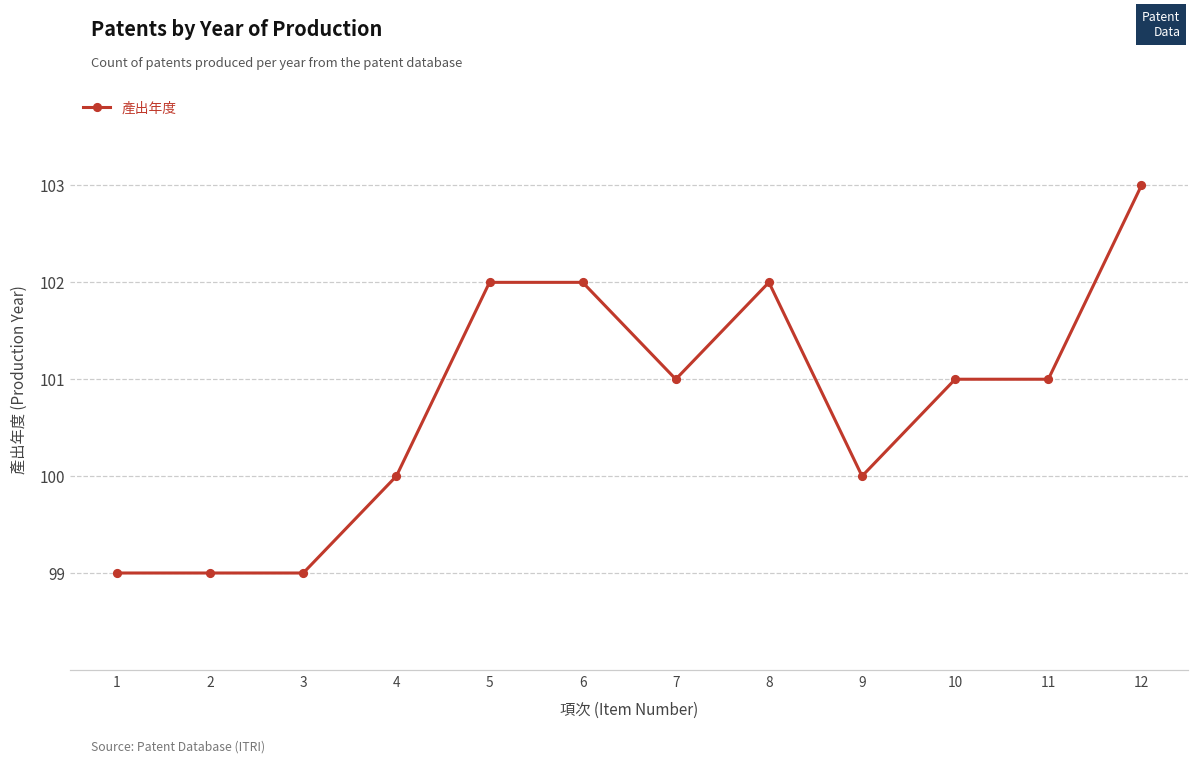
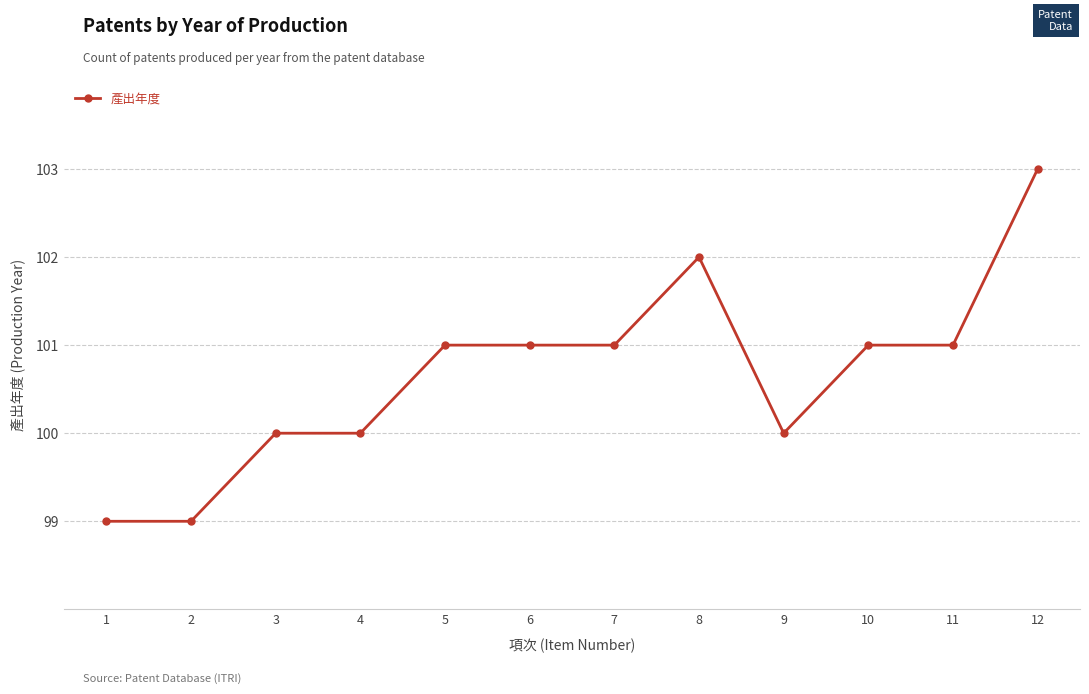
3: 99 -> 100
5: 102 -> 101
6: 102 -> 101
